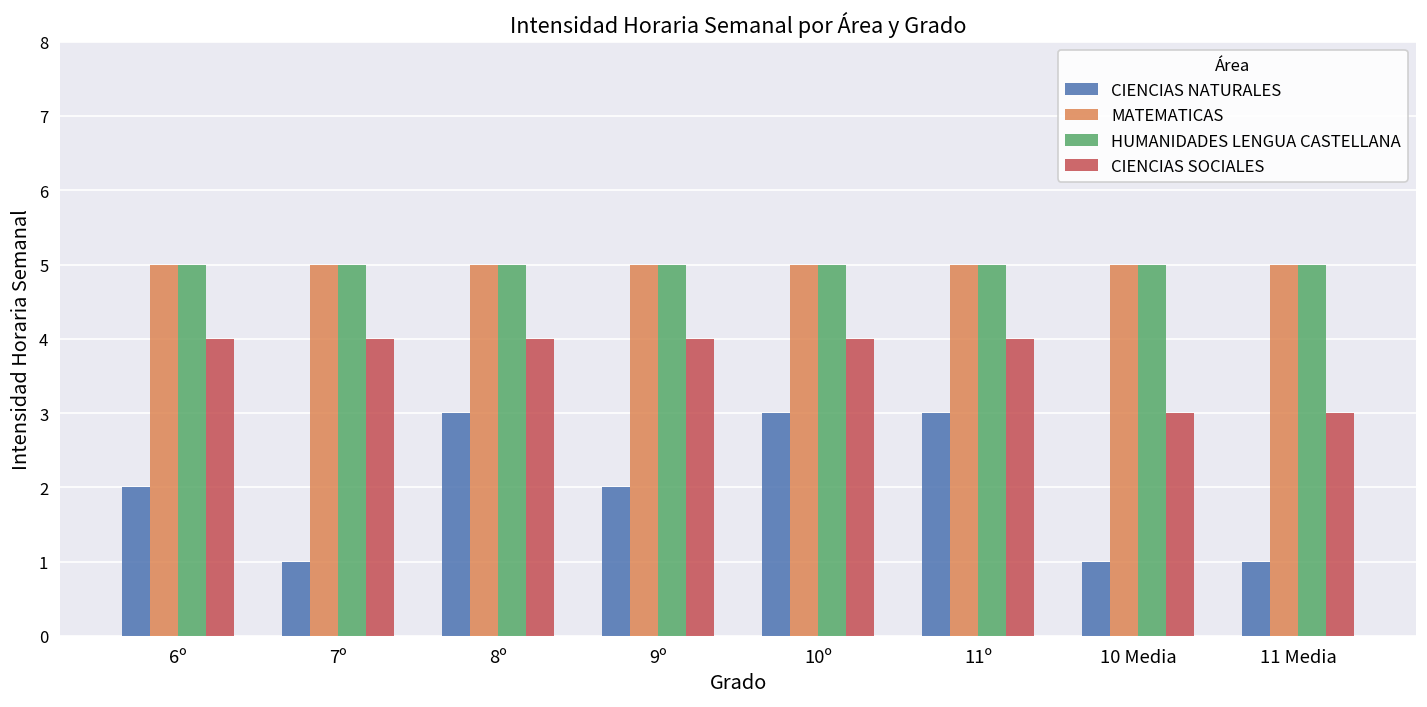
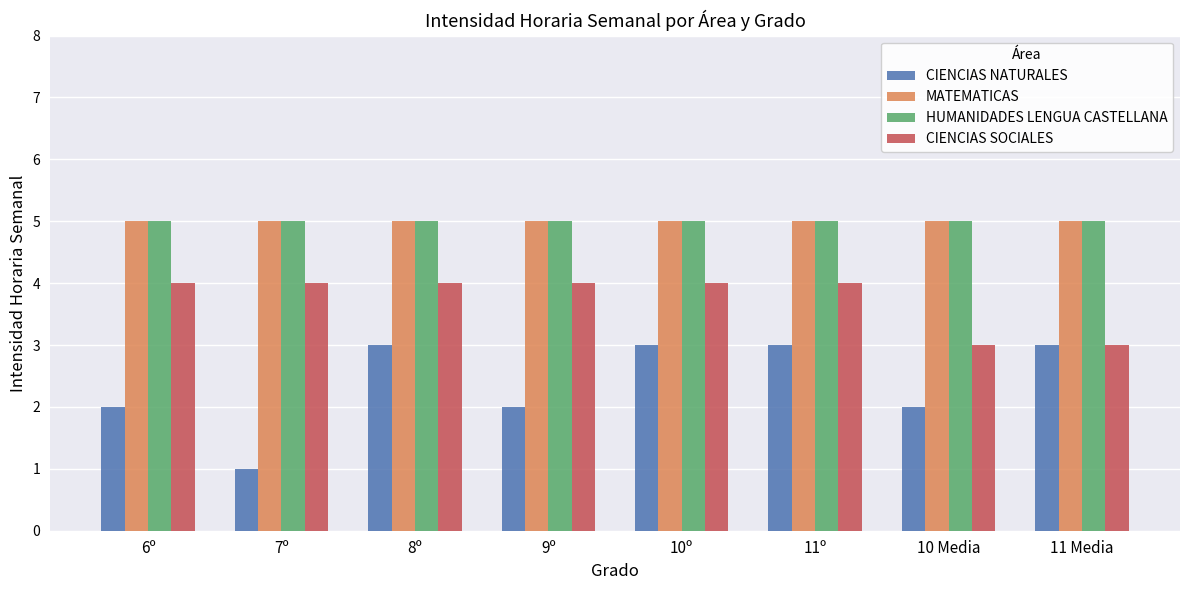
CIENCIAS NATURALES, 10 Media: 1 -> 2
CIENCIAS NATURALES, 11 Media: 1 -> 3
